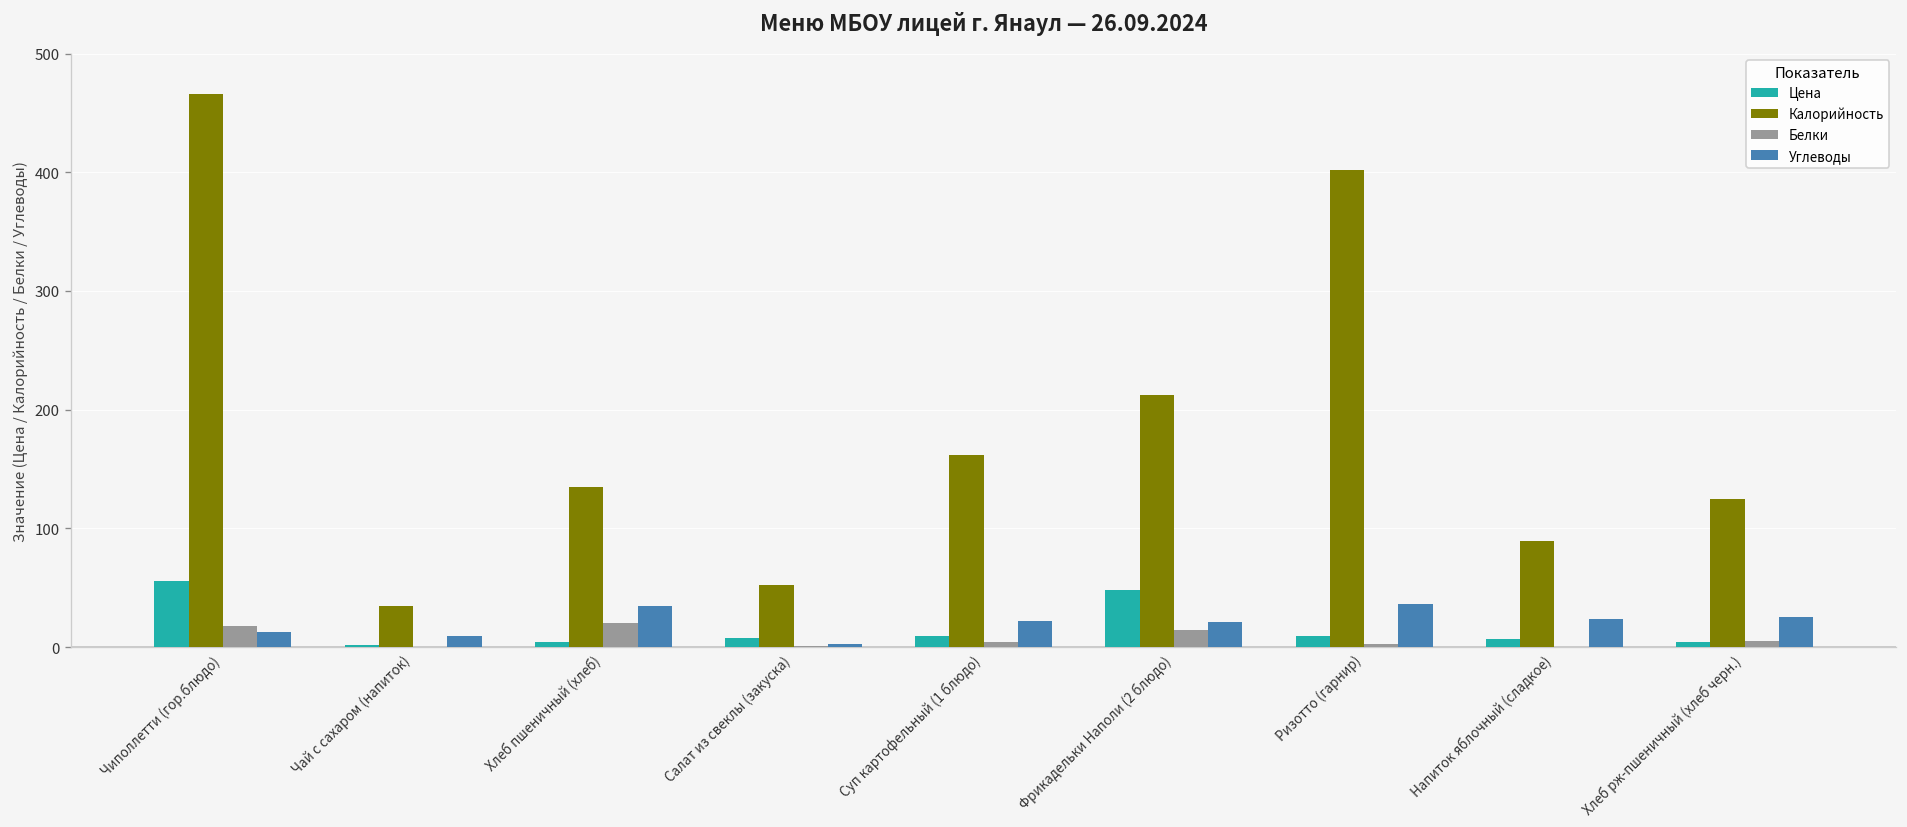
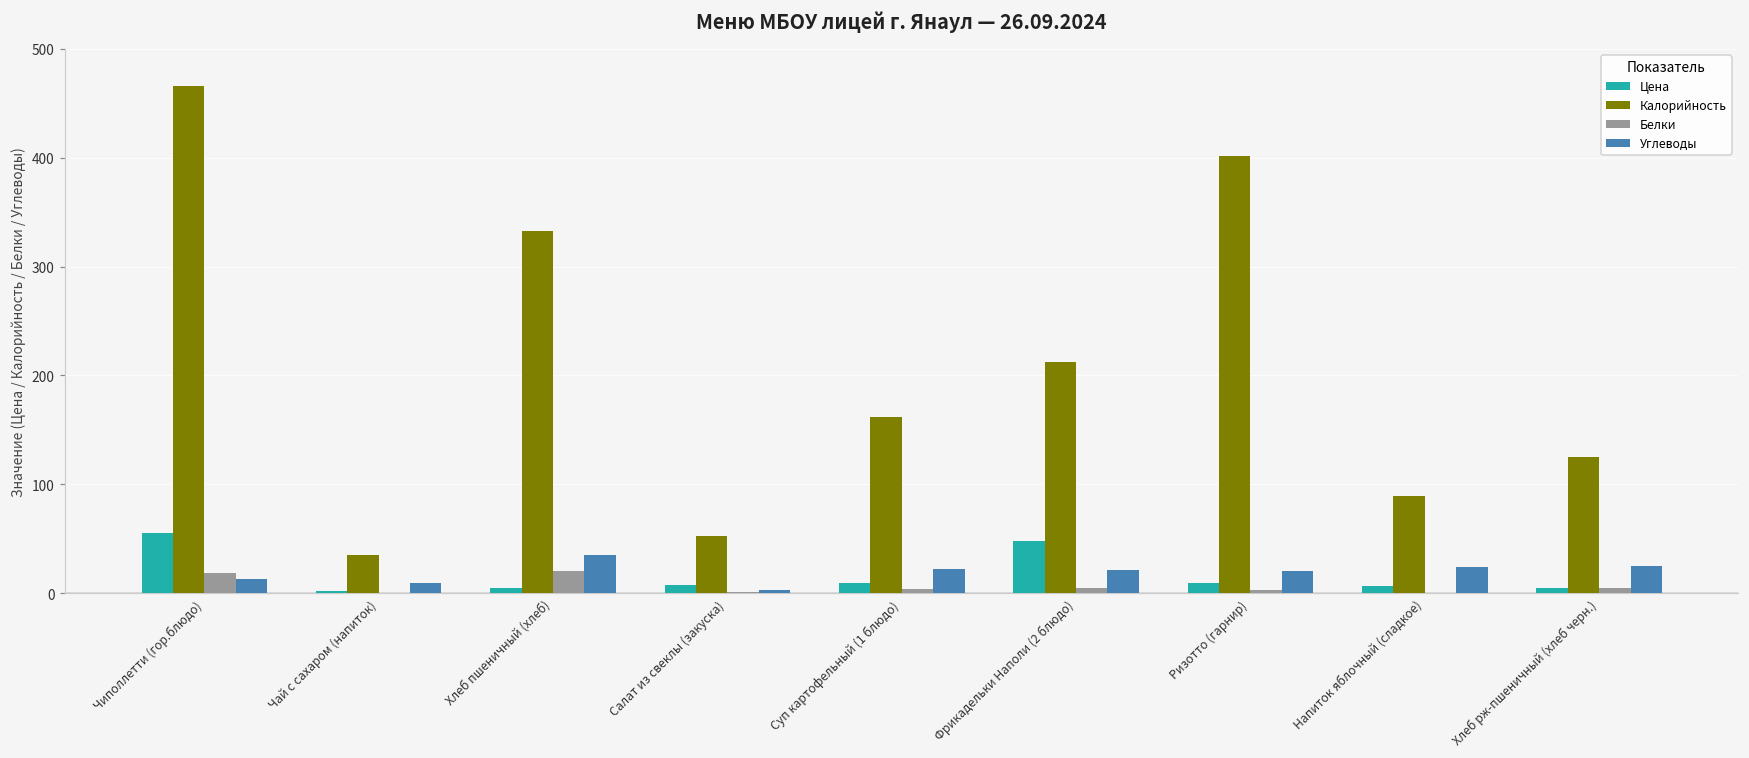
Калорийность, Хлеб пшеничный (хлеб): 140 -> 330
Белки, Фрикадельки Наполи (2 блюдо): 14 -> 5
Углеводы, Ризотто (гарнир): 40 -> 20
